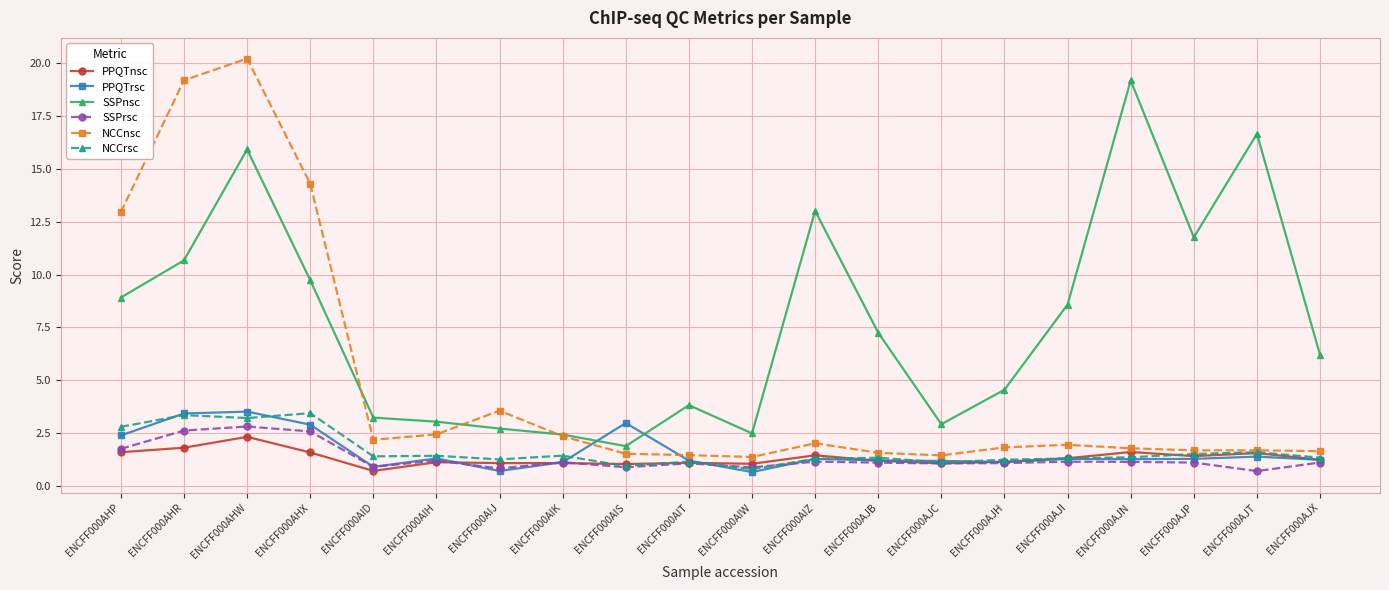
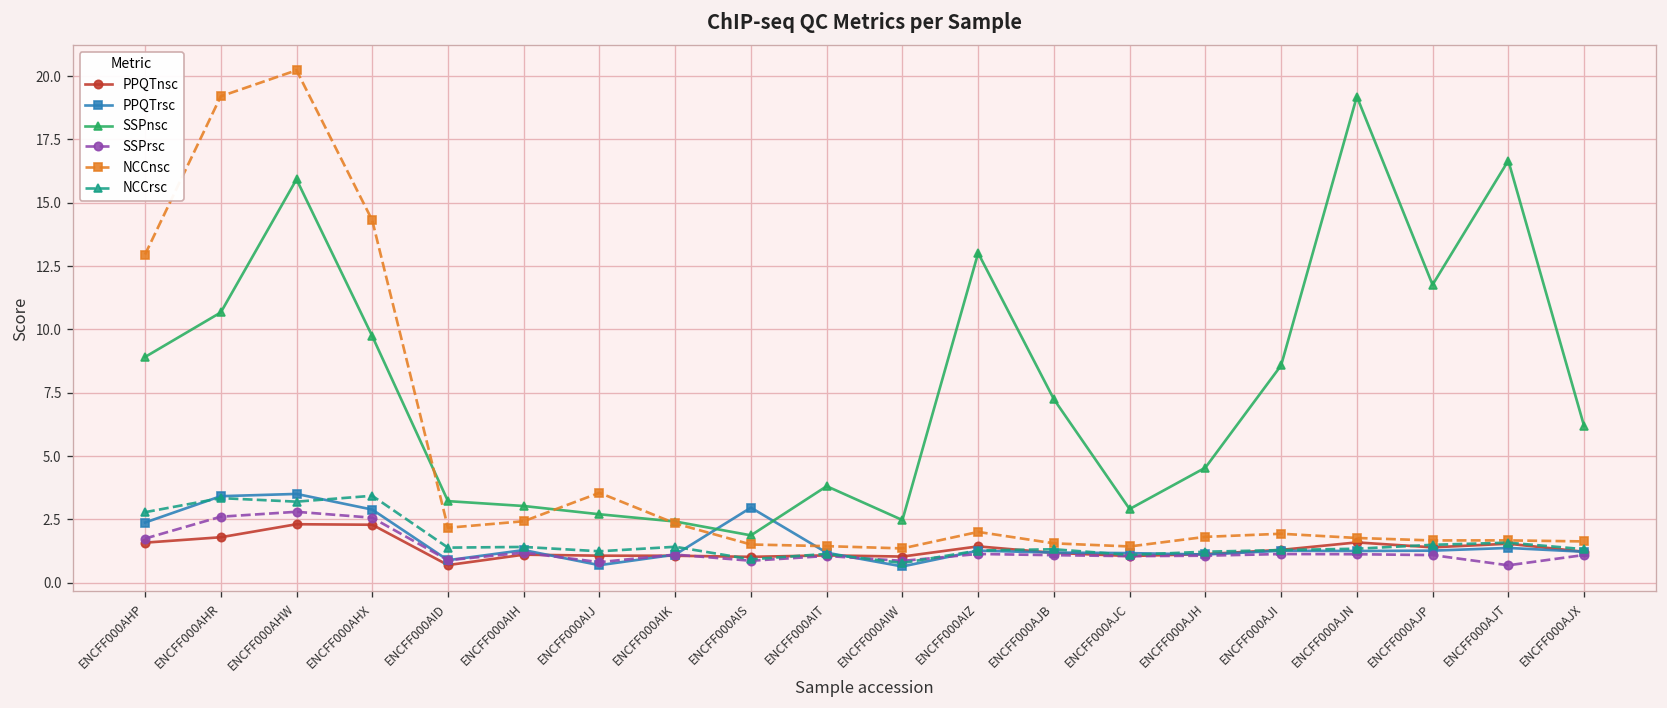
PPQTnsc, ENCFF000AHX: 1.6 -> 2.3
